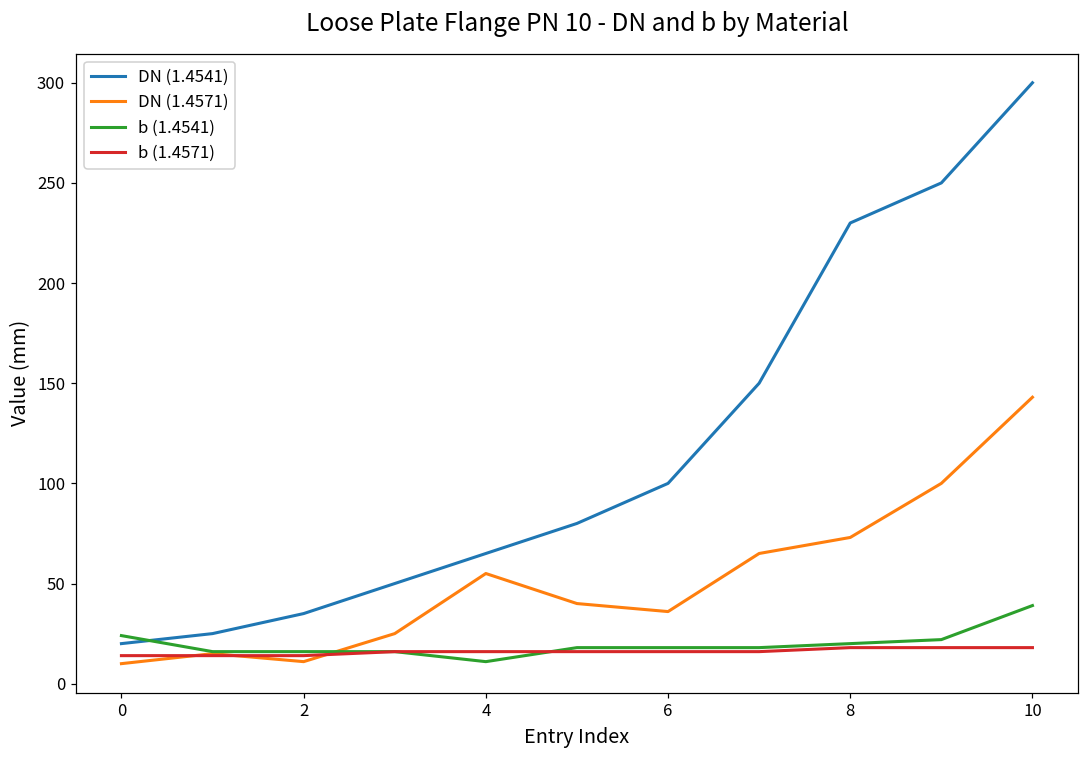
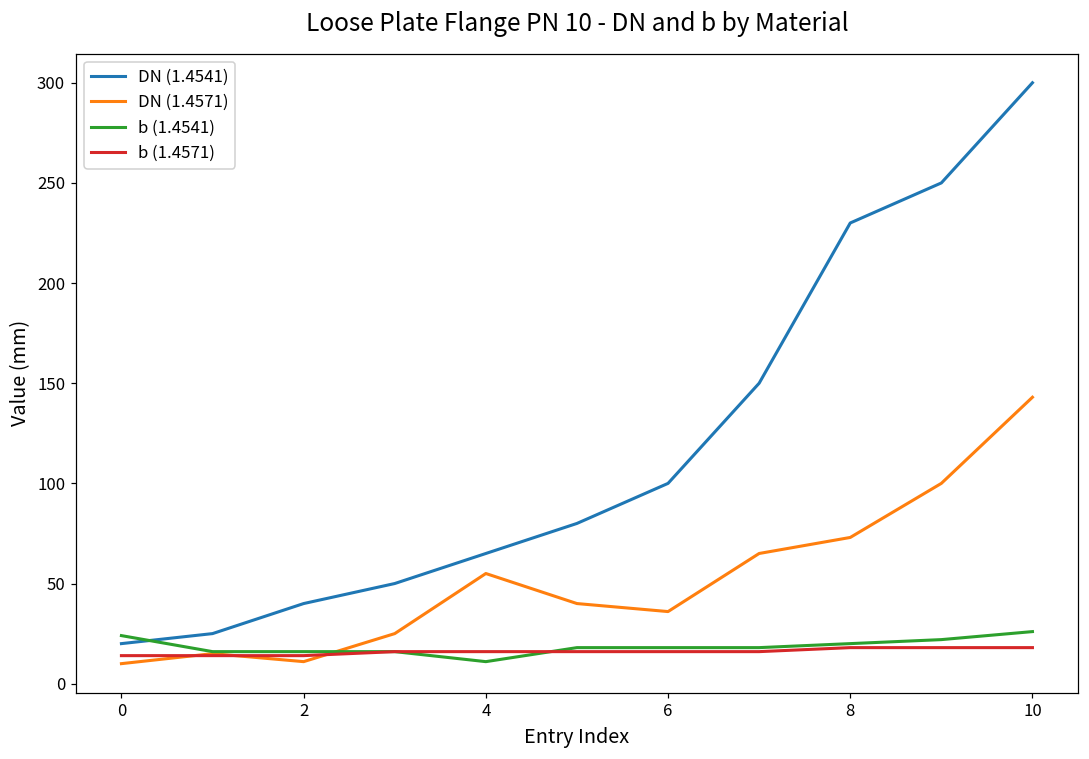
DN (1.4541), 2: 35 -> 40
b (1.4541), 10: 39 -> 26
